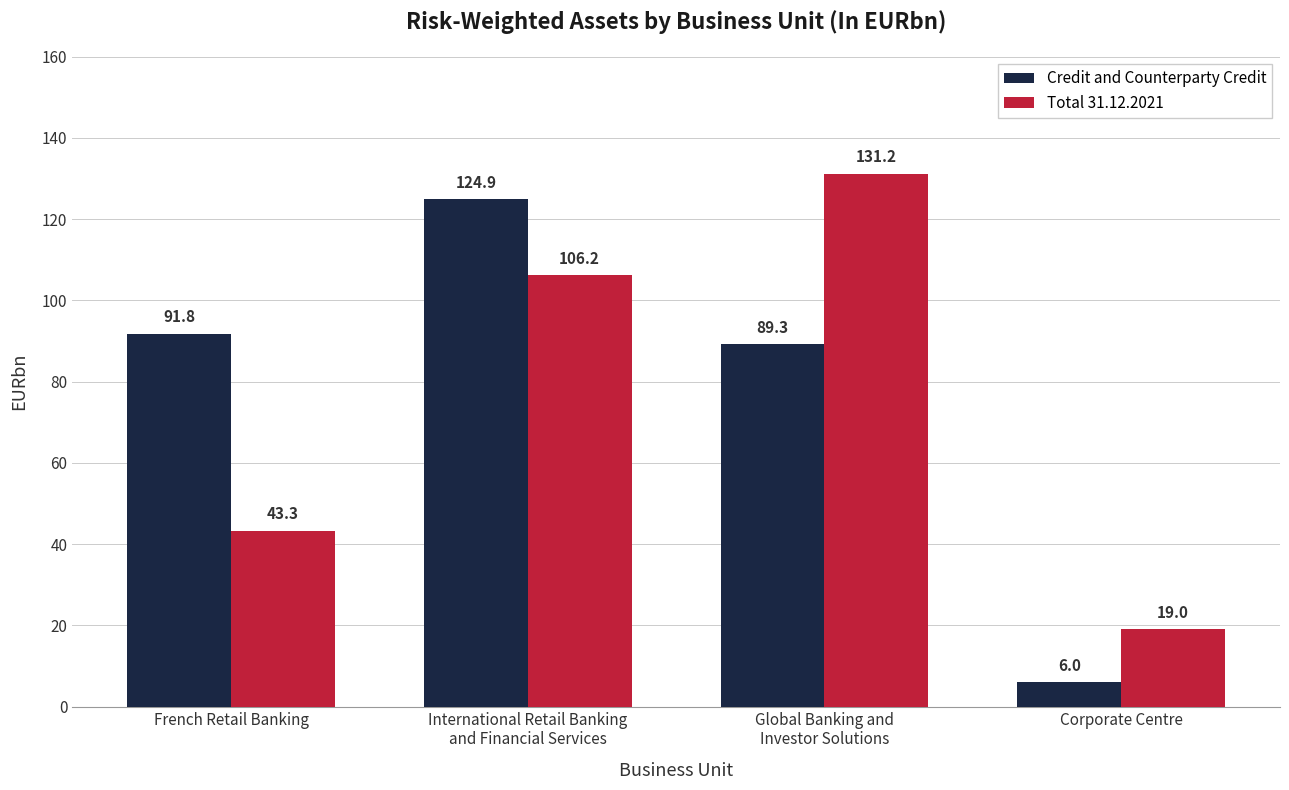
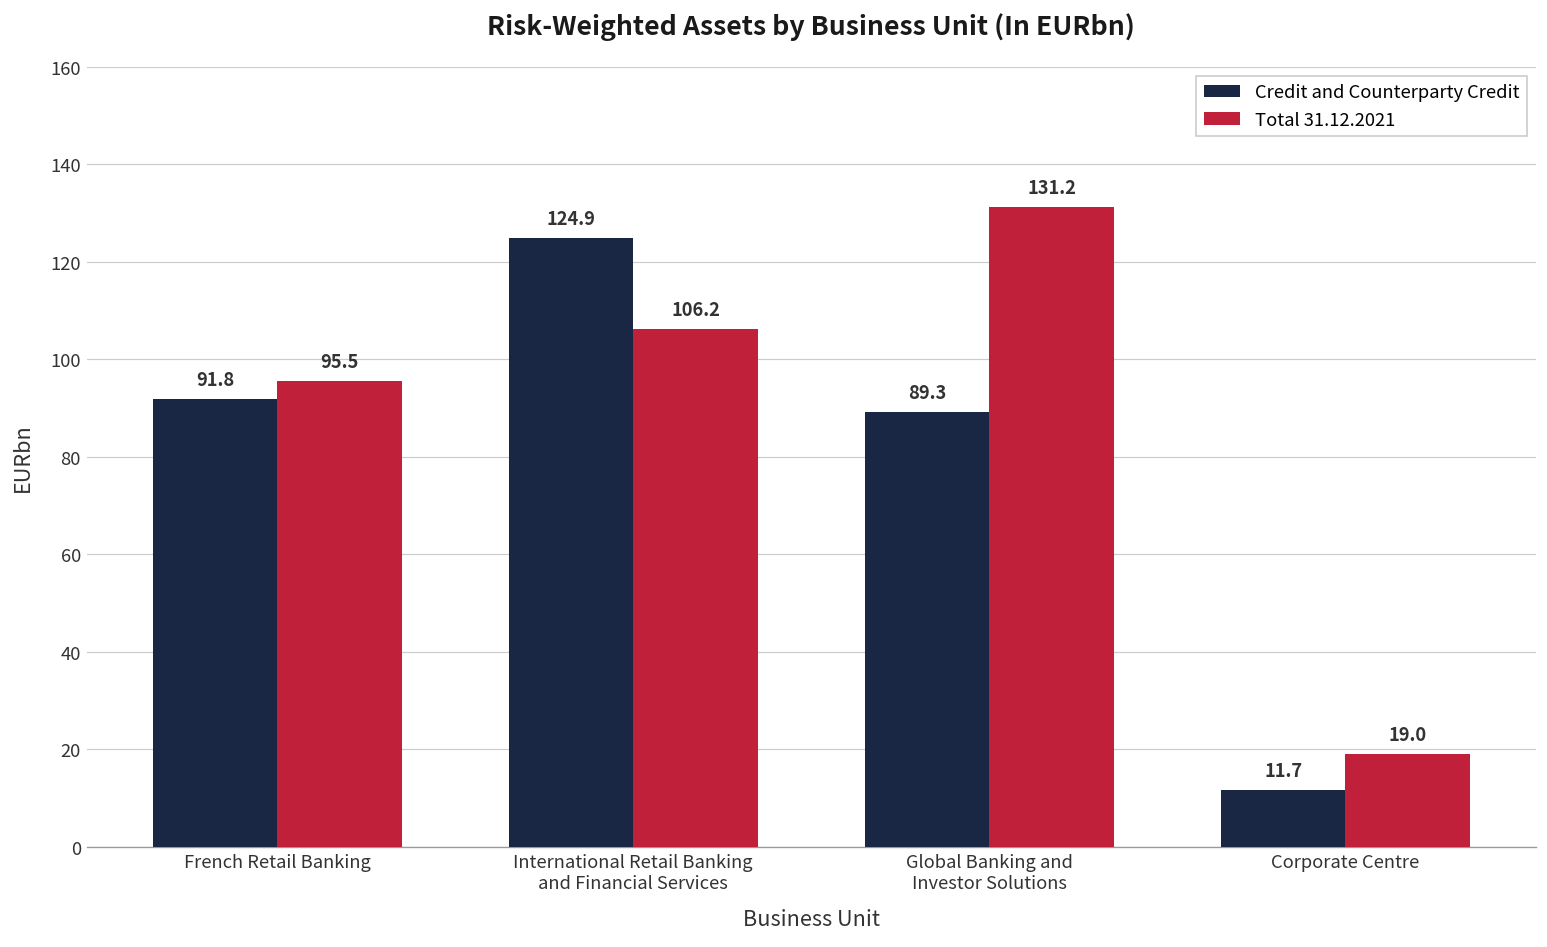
Total 31.12.2021, French Retail Banking: 43.3 -> 95.5
Credit and Counterparty Credit, Corporate Centre: 6.0 -> 11.7
